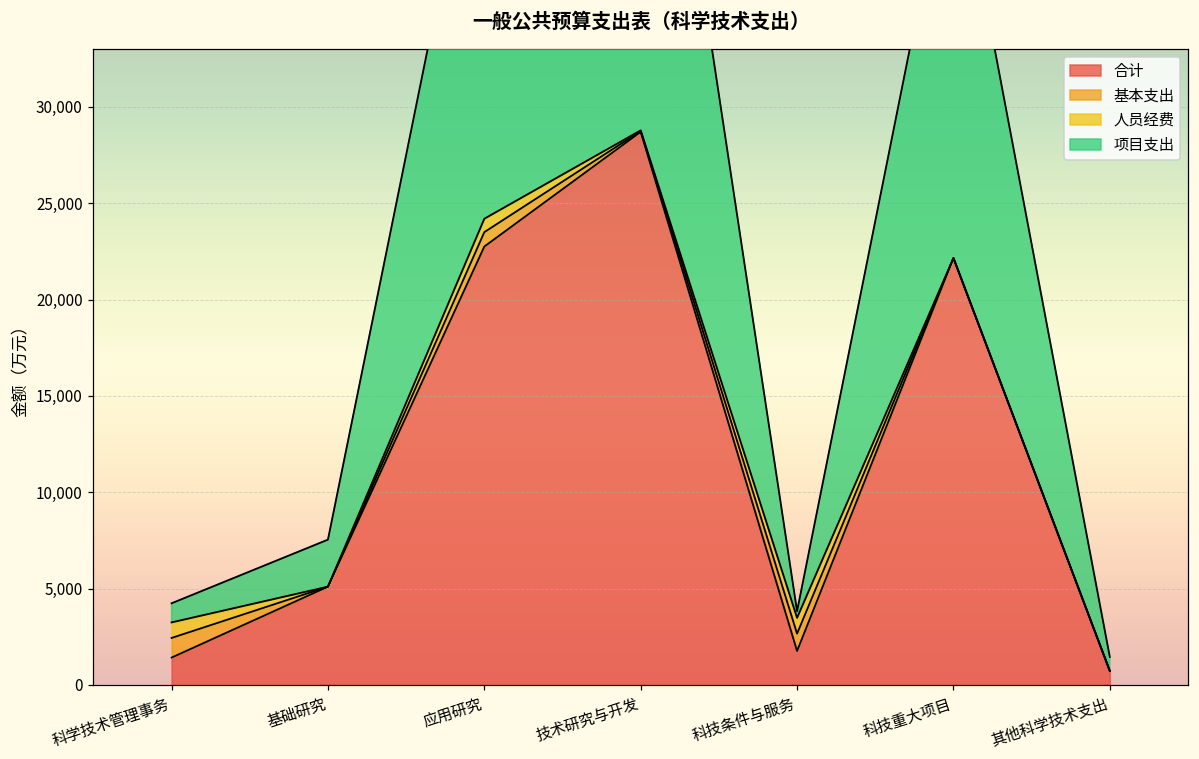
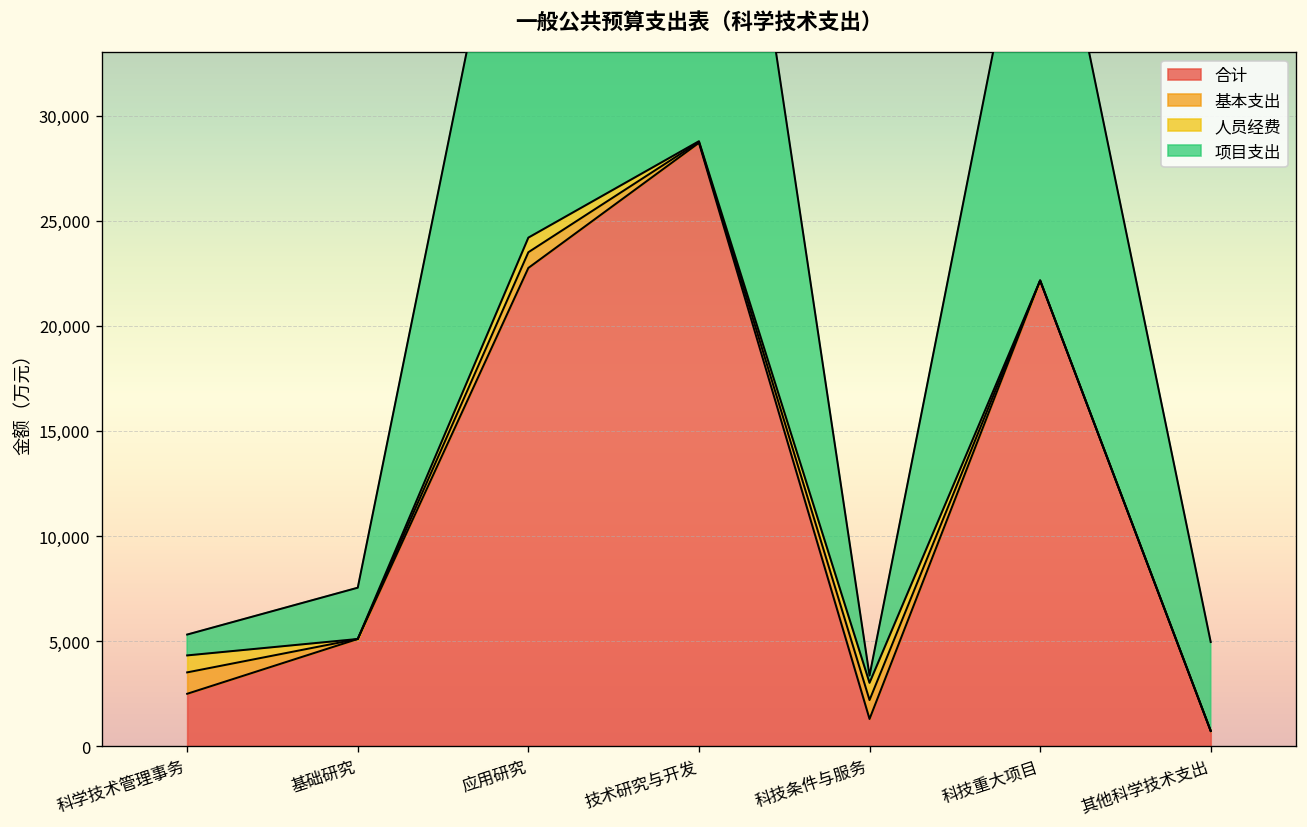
合计, 科学技术管理事务: 1,400 -> 2,500
合计, 科技条件与服务: 1,800 -> 1,300
项目支出, 其他科学技术支出: 700 -> 4,200
